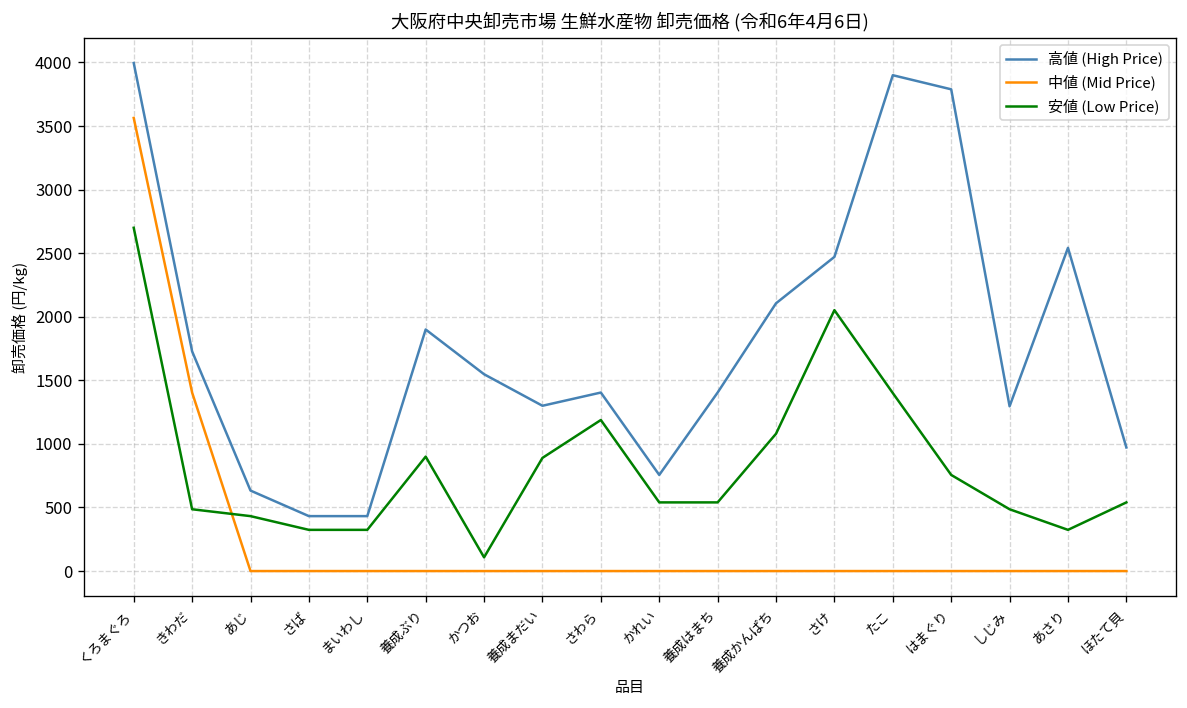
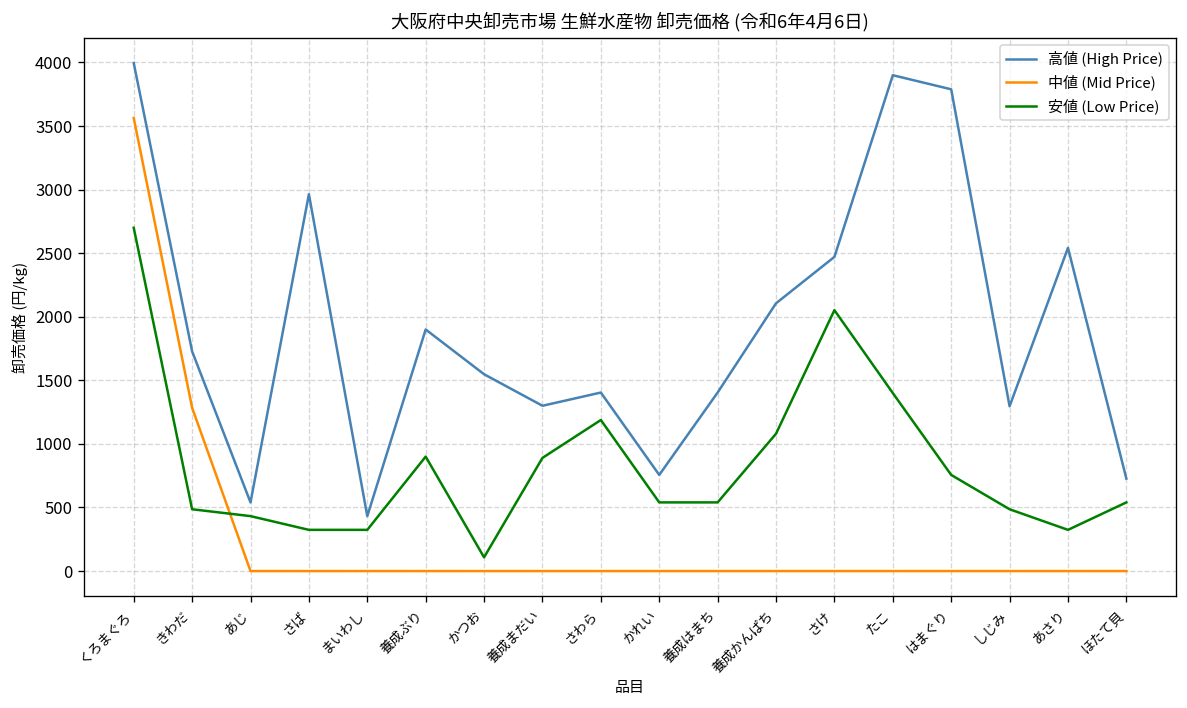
中値 (Mid Price), きわだ: 1400 -> 1280
高値 (High Price), あじ: 630 -> 540
高値 (High Price), さば: 430 -> 2960
高値 (High Price), ほたて貝: 970 -> 730
